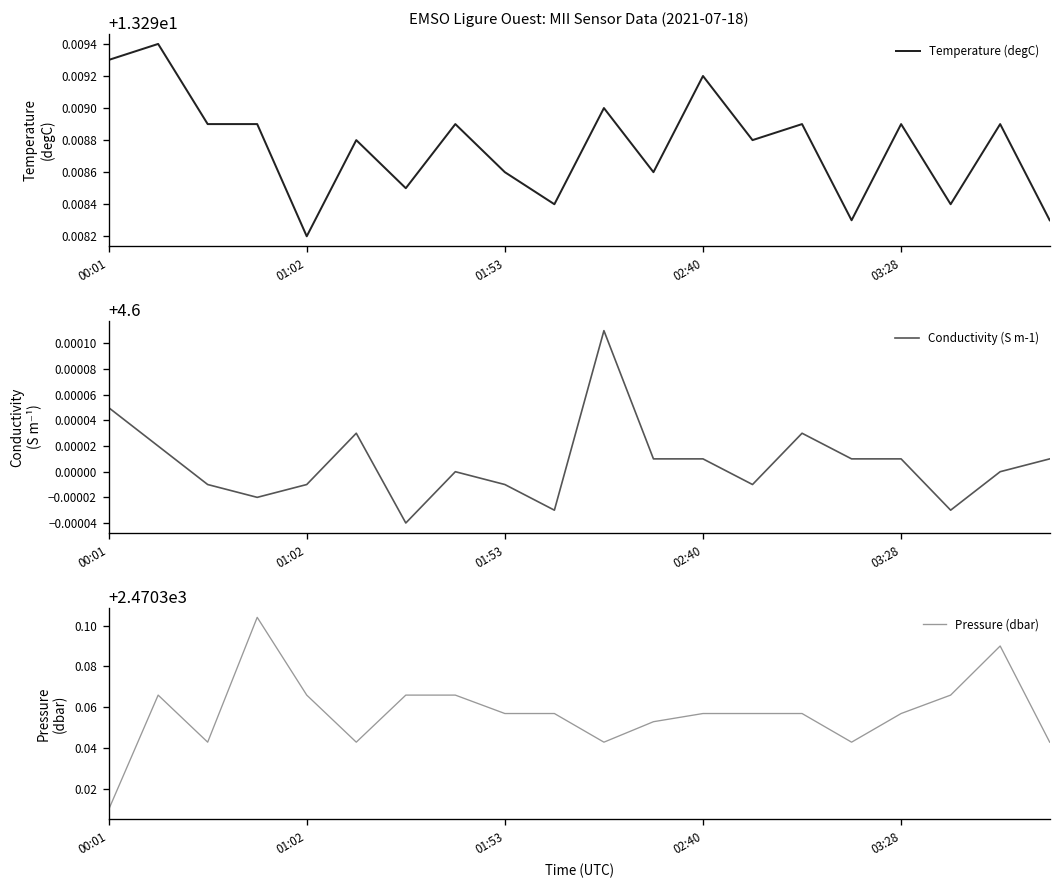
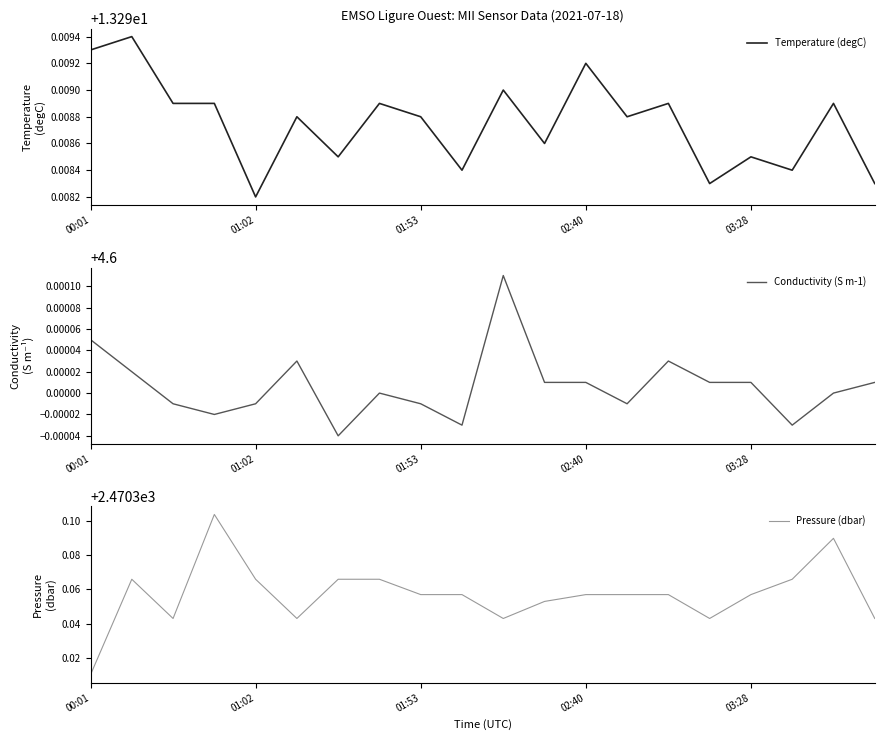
EMSO Ligure Ouest: MII Sensor Data (2021-07-18), 01:53: 13.2986 -> 13.2988
EMSO Ligure Ouest: MII Sensor Data (2021-07-18), 03:28: 13.2989 -> 13.2985
